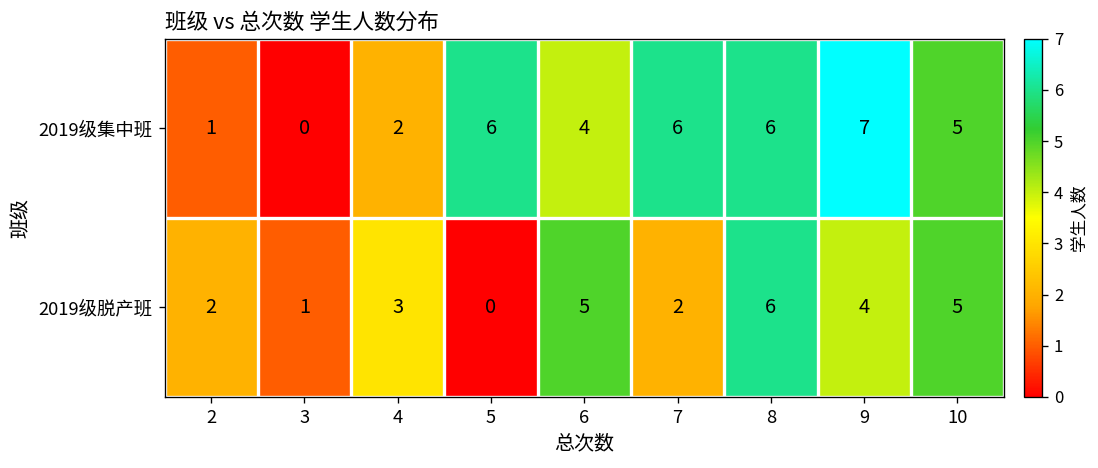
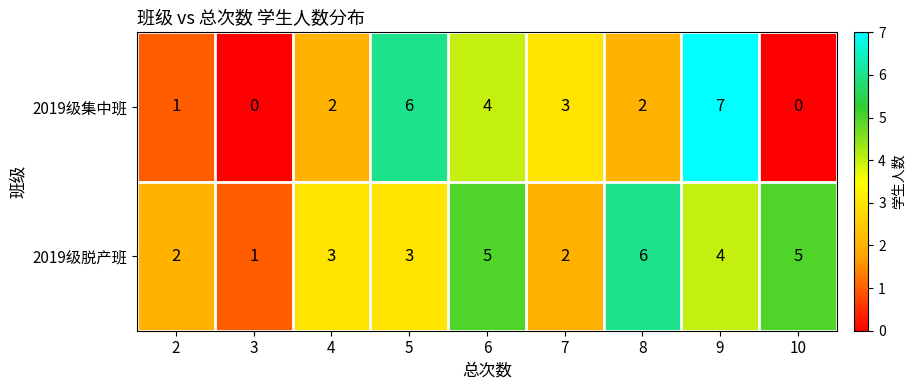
2019级集中班, 7: 6 -> 3
2019级集中班, 8: 6 -> 2
2019级集中班, 10: 5 -> 0
2019级脱产班, 5: 0 -> 3
